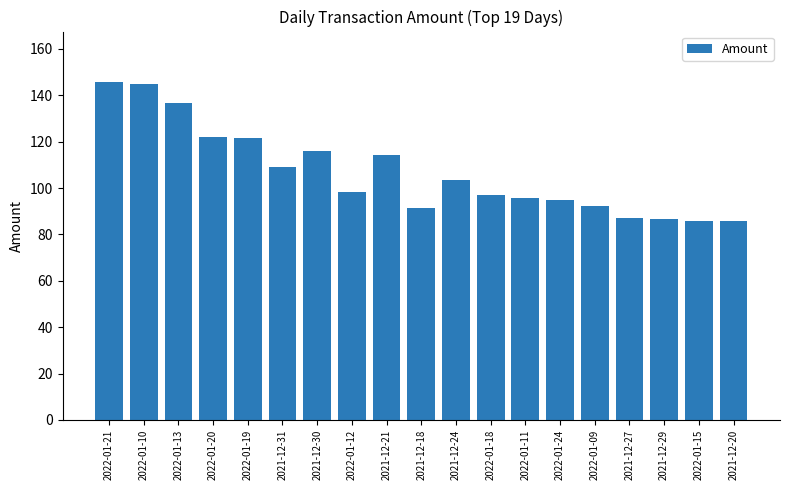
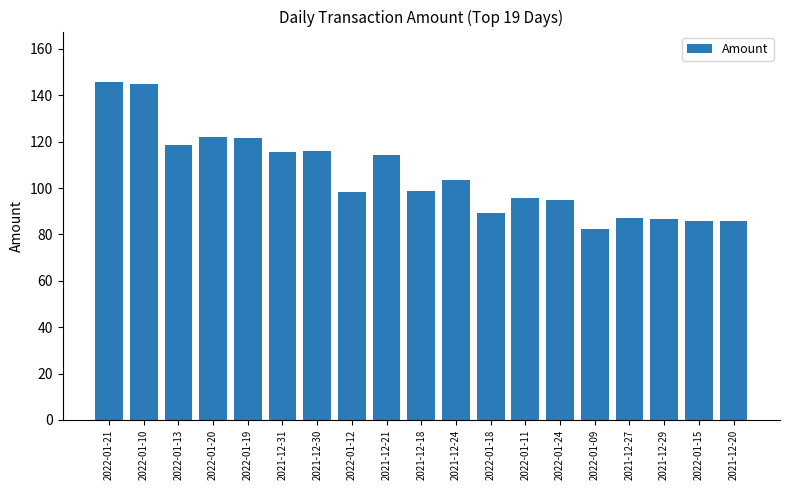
2022-01-13: 137 -> 119
2021-12-31: 109 -> 116
2021-12-18: 91 -> 99
2022-01-18: 97 -> 89
2022-01-09: 92 -> 82
